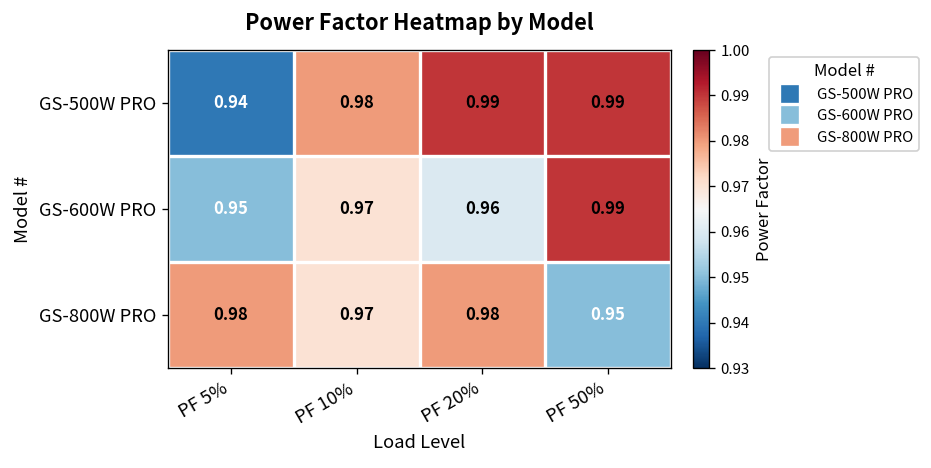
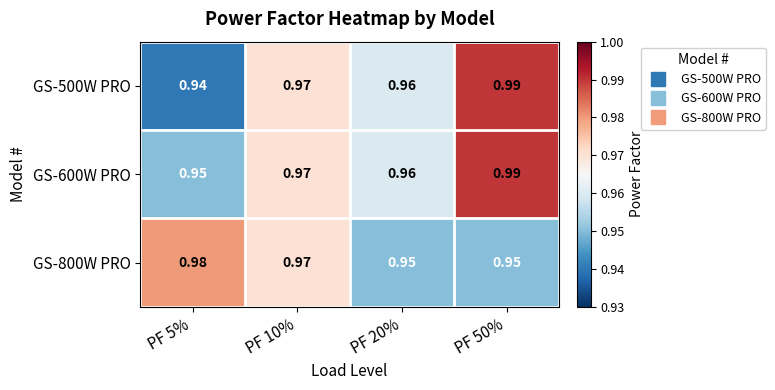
GS-500W PRO, PF 10%: 0.98 -> 0.97
GS-500W PRO, PF 20%: 0.99 -> 0.96
GS-800W PRO, PF 20%: 0.98 -> 0.95
